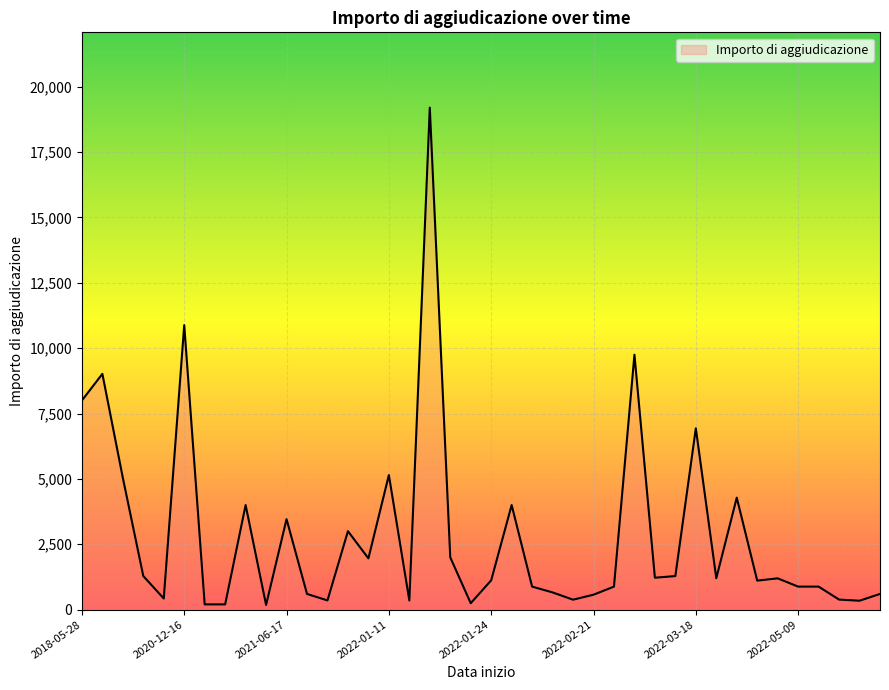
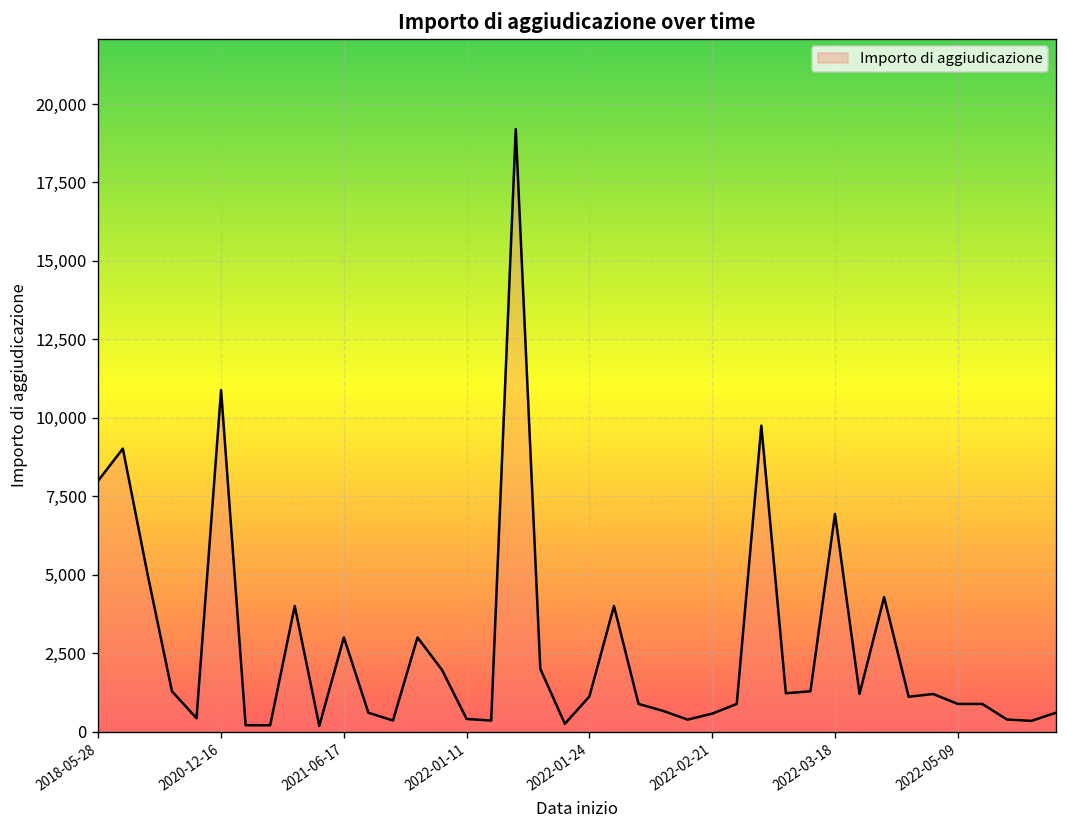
2021-06-17: 3,500 -> 3,000
2022-01-11: 5,100 -> 400
